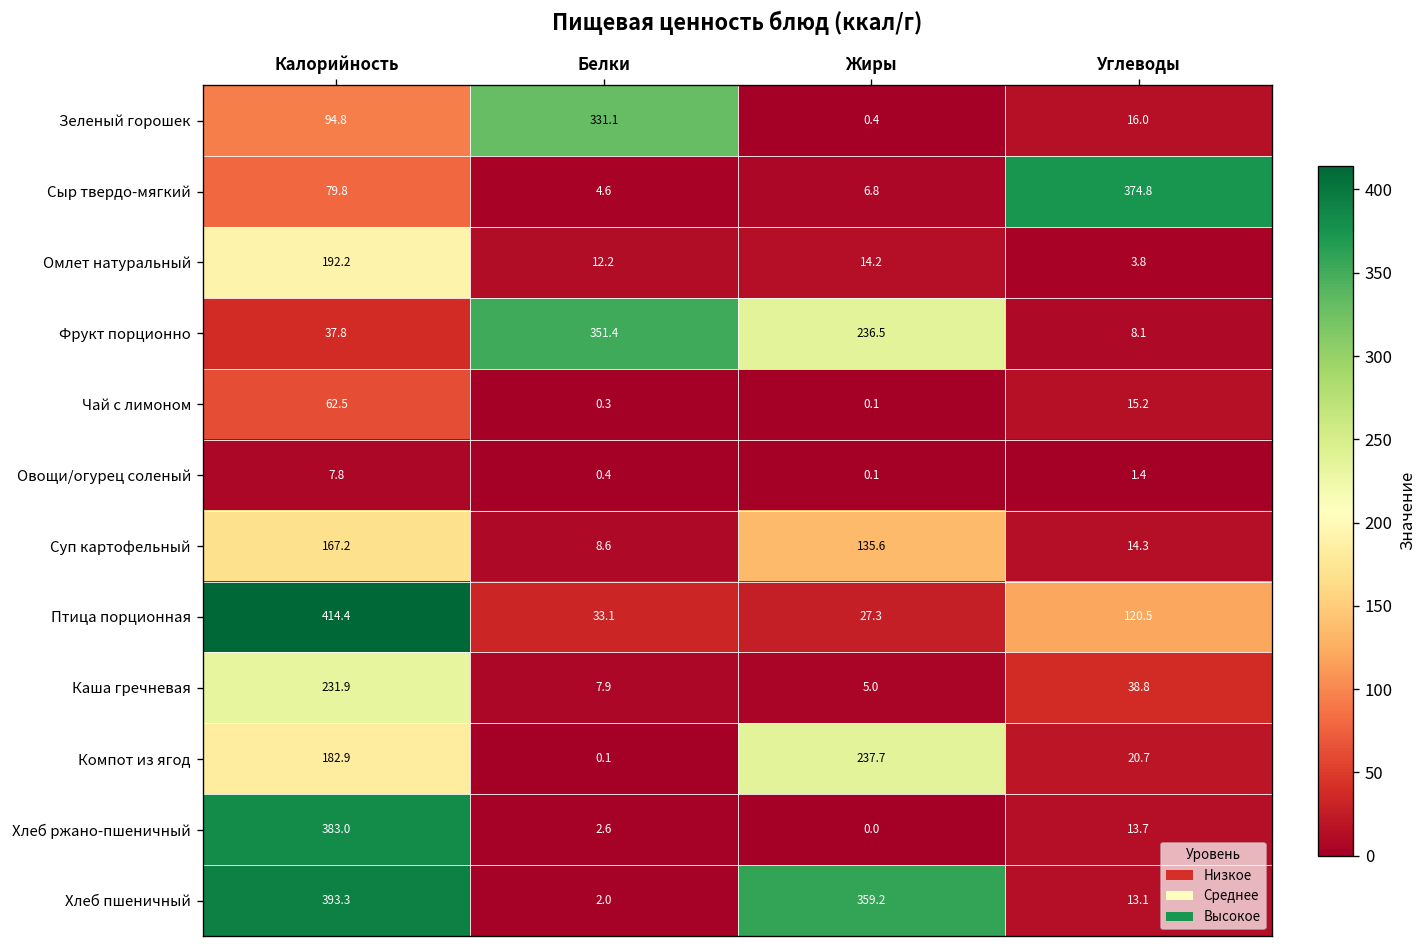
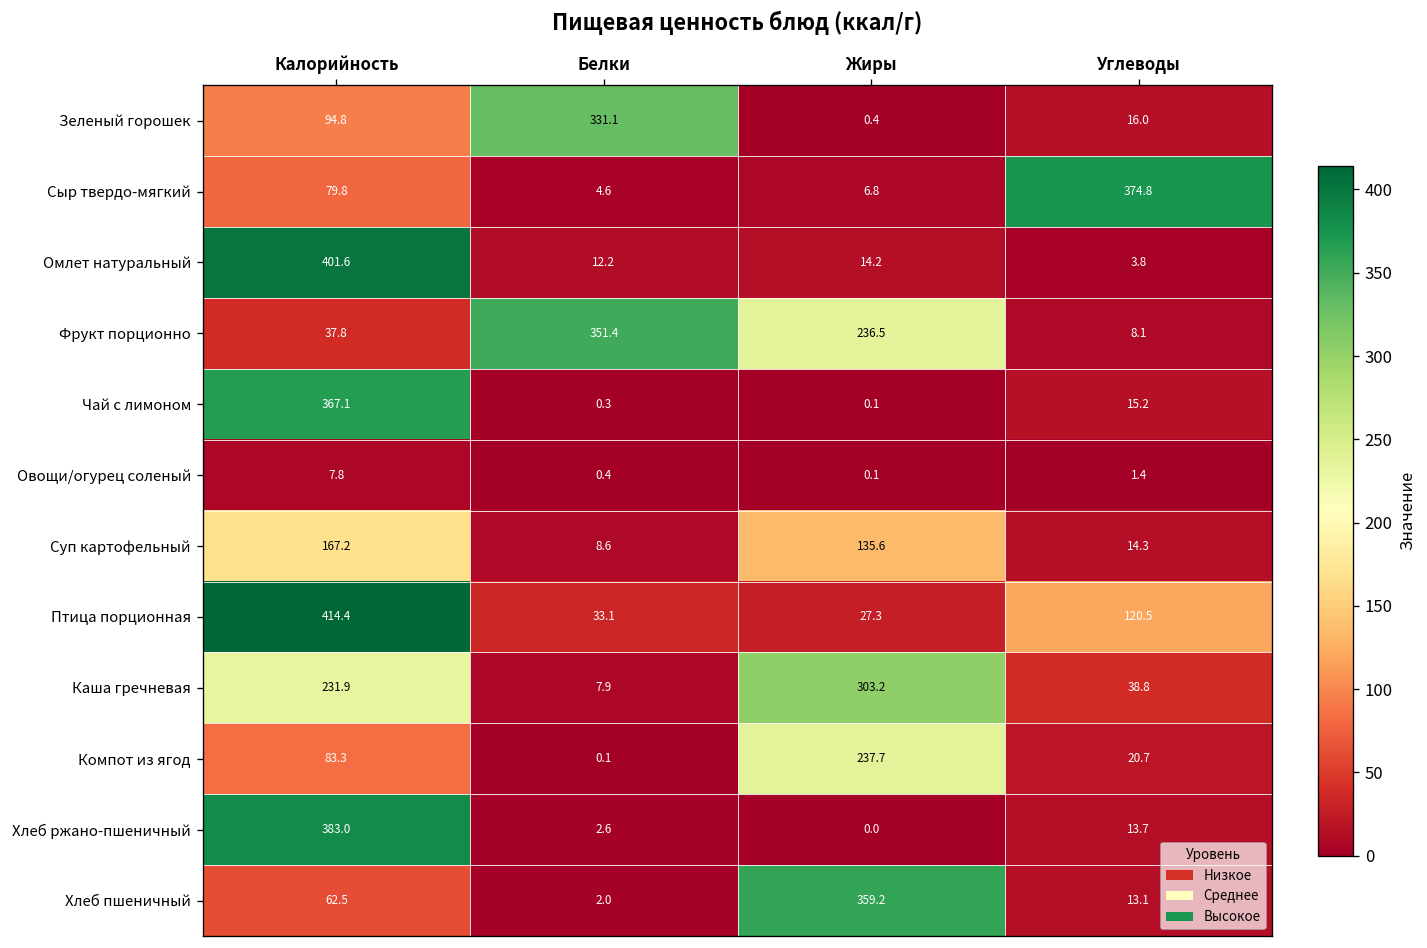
Омлет натуральный, Калорийность: 192.2 -> 401.6
Чай с лимоном, Калорийность: 62.5 -> 367.1
Каша гречневая, Жиры: 5.0 -> 303.2
Компот из ягод, Калорийность: 182.9 -> 83.3
Хлеб пшеничный, Калорийность: 393.3 -> 62.5
